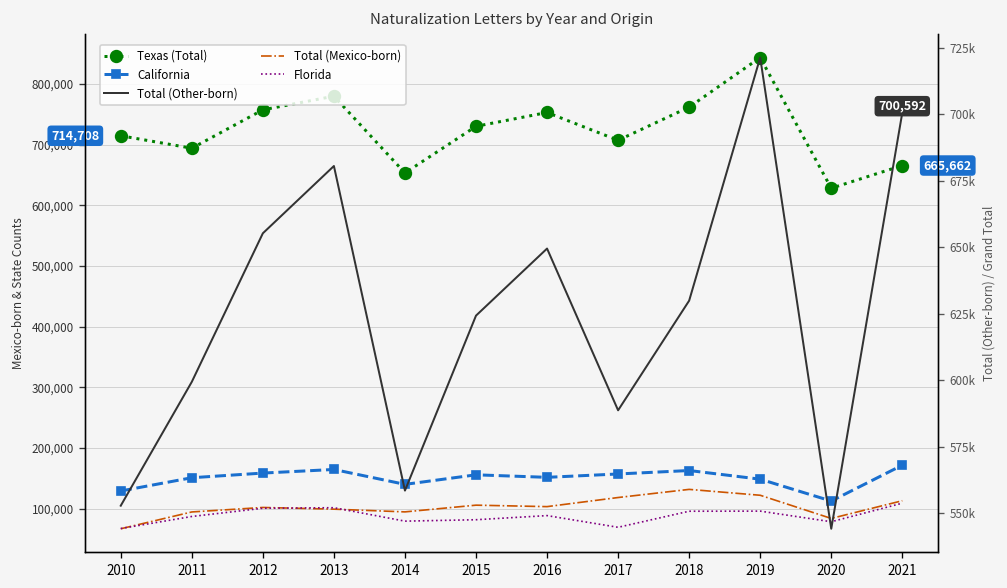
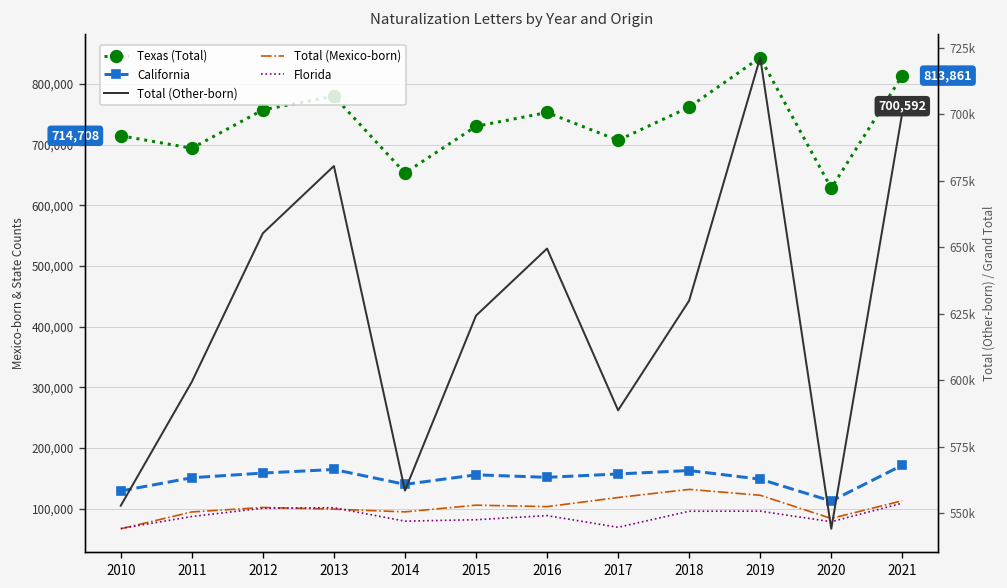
Texas (Total), 2021: 665,662 -> 813,861
